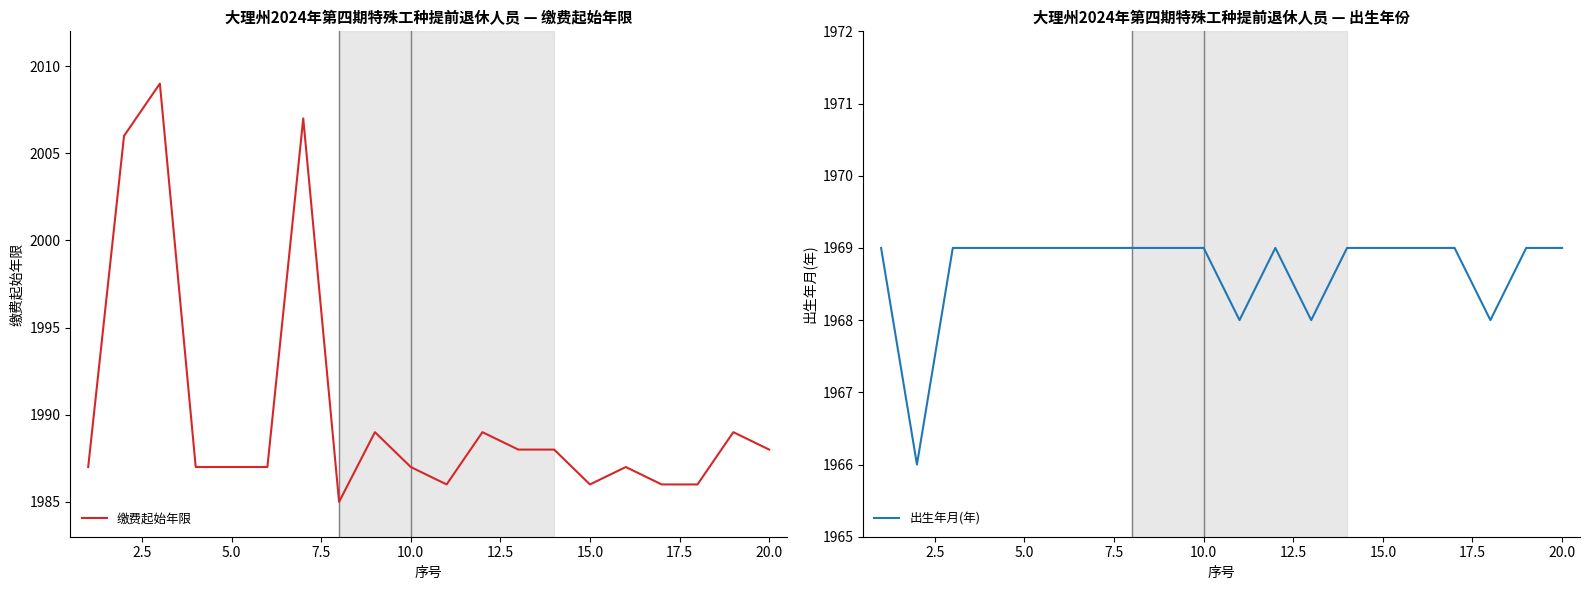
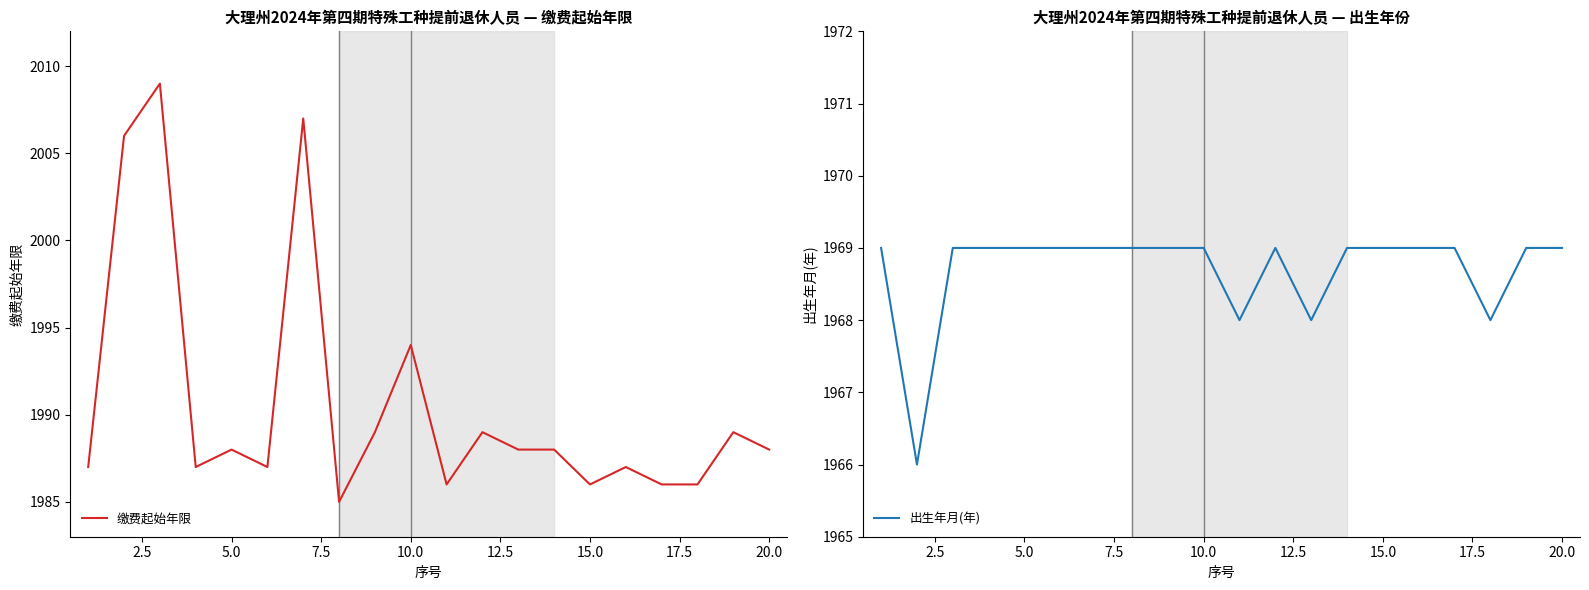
大理州2024年第四期特殊工种提前退休人员 — 缴费起始年限, 5.0: 1987 -> 1988
大理州2024年第四期特殊工种提前退休人员 — 缴费起始年限, 10.0: 1987 -> 1994
